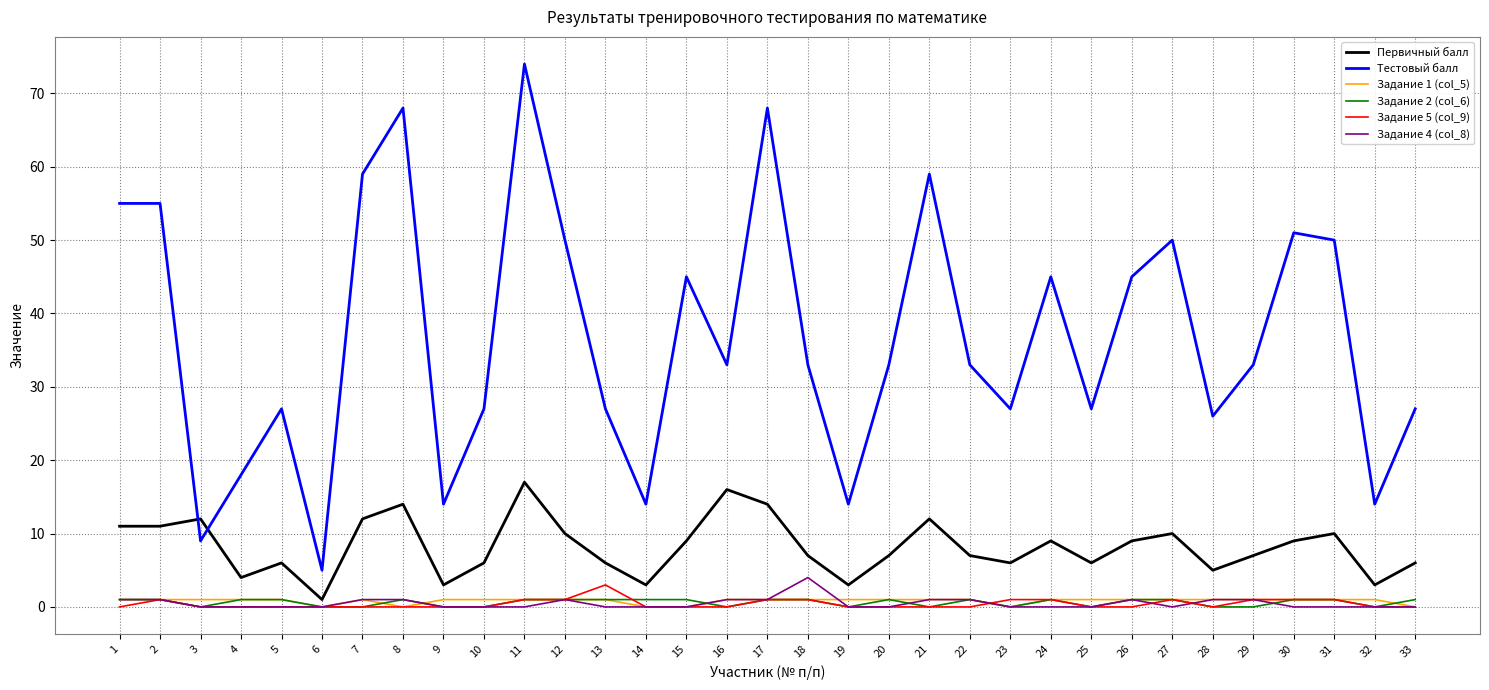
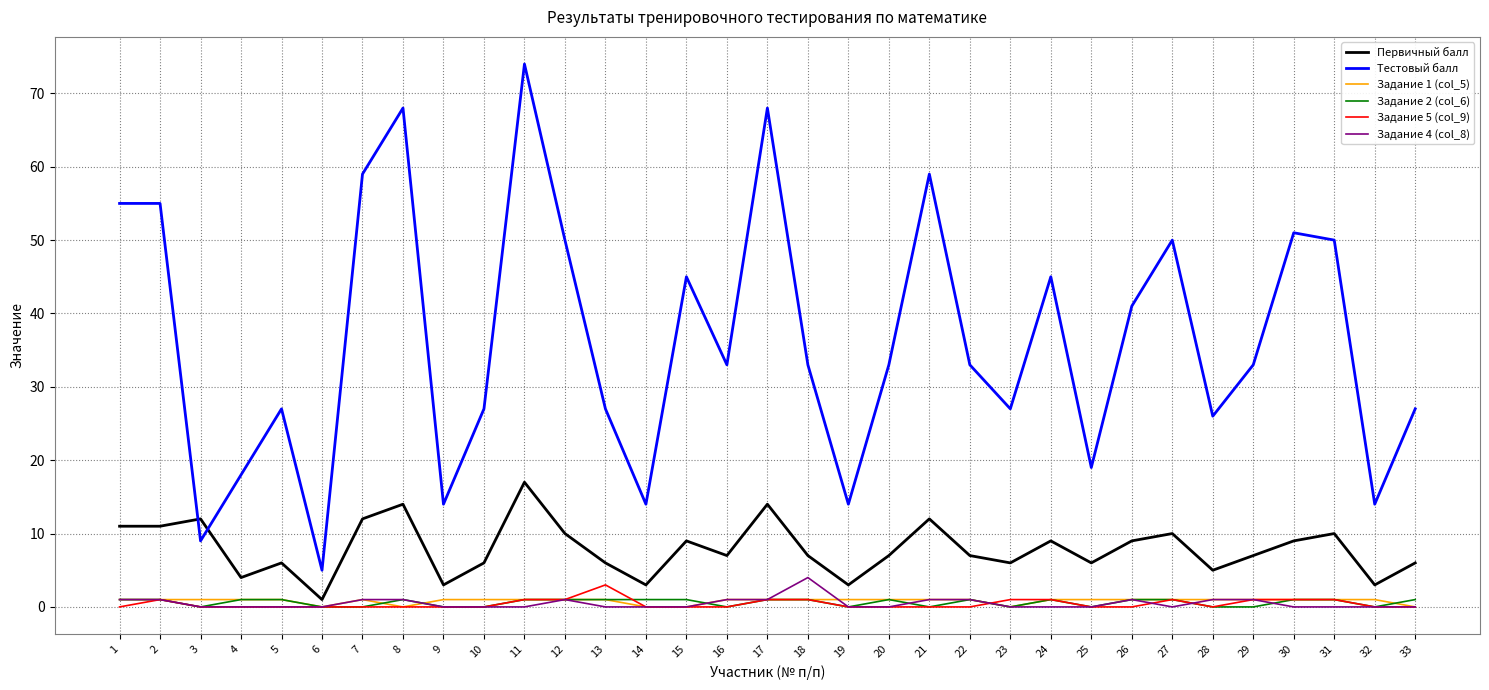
Первичный балл, 16: 16 -> 7
Тестовый балл, 25: 27 -> 19
Тестовый балл, 26: 45 -> 41
